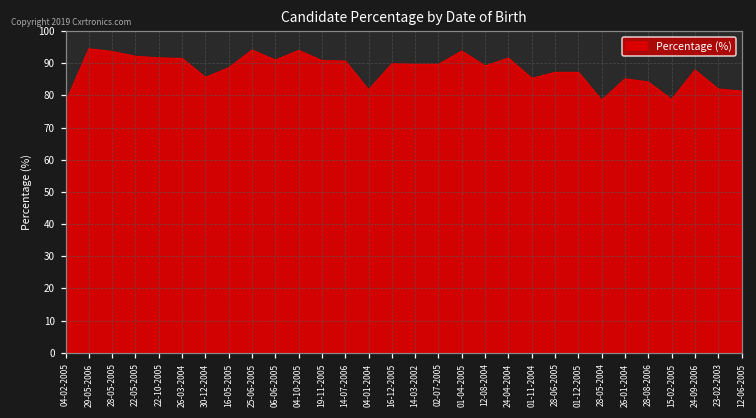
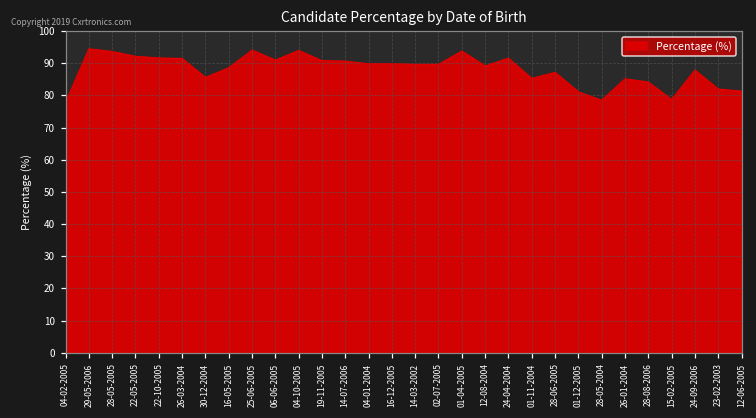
04-01-2004: 82 -> 90
01-12-2005: 87 -> 81
